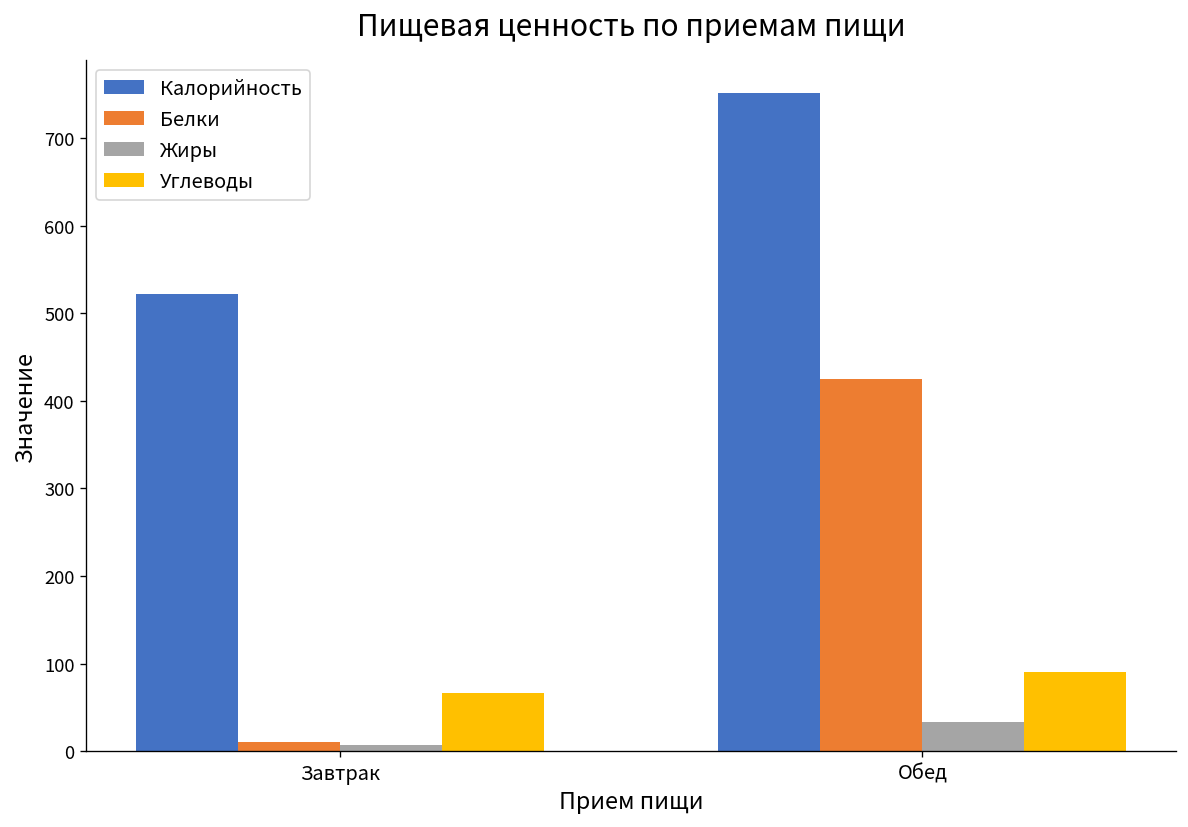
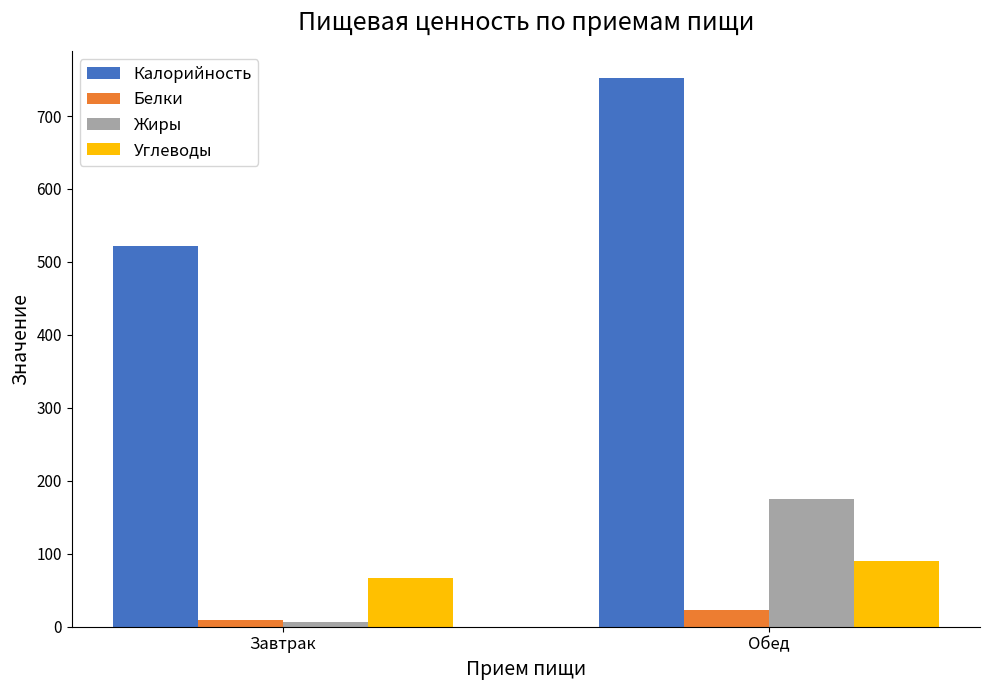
Белки, Обед: 420 -> 20
Жиры, Обед: 30 -> 170
